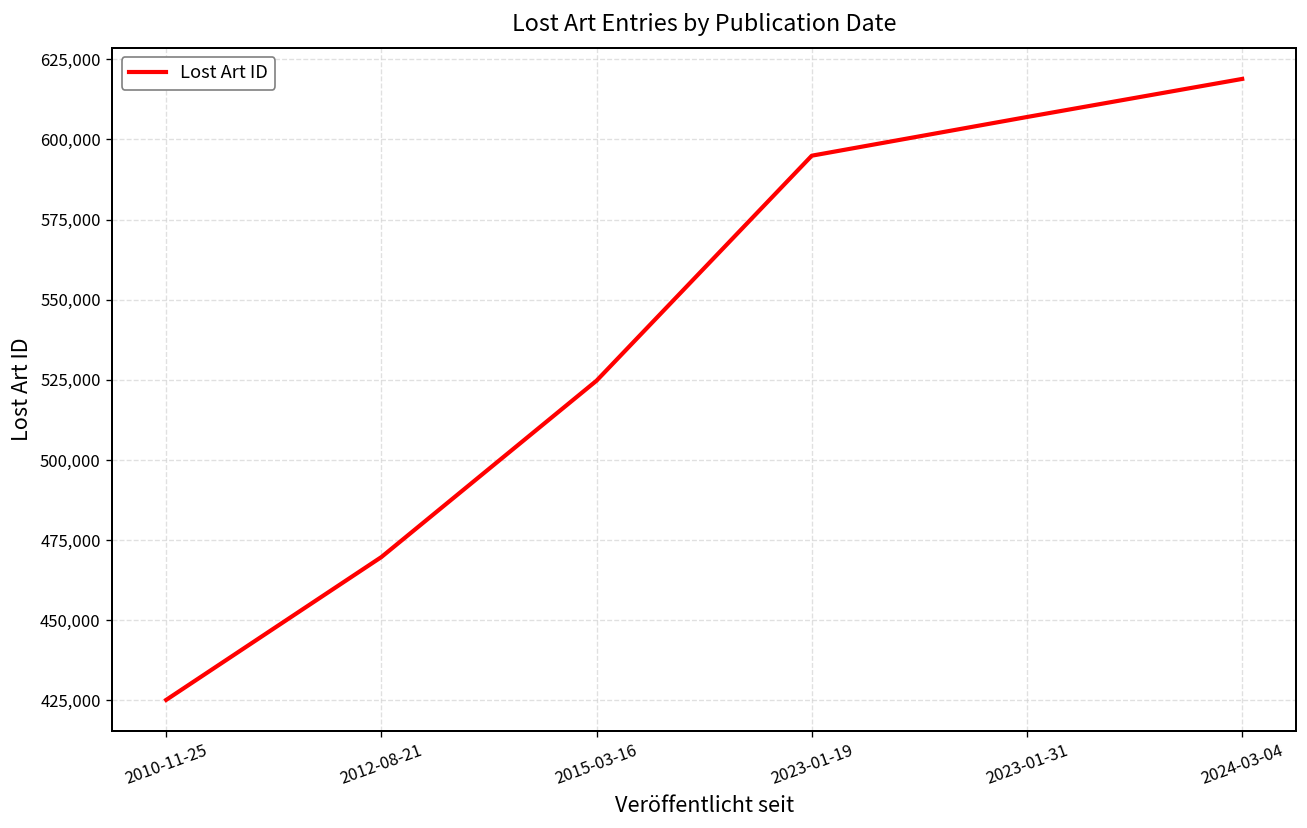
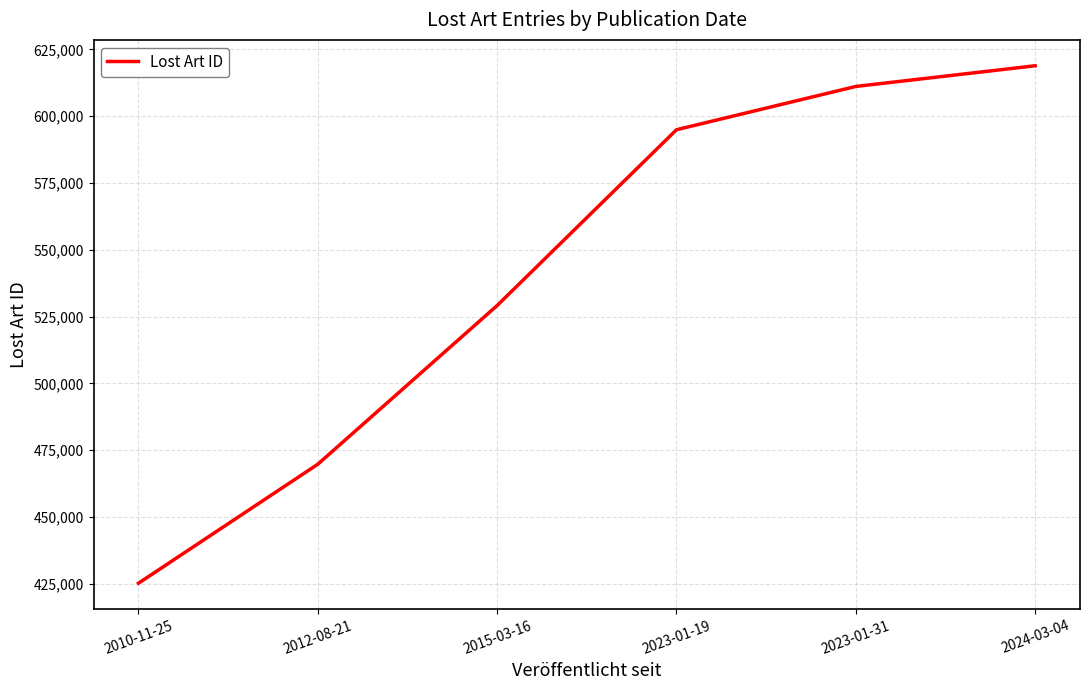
2015-03-16: 525,000 -> 529,000
2023-01-31: 607,000 -> 611,000
